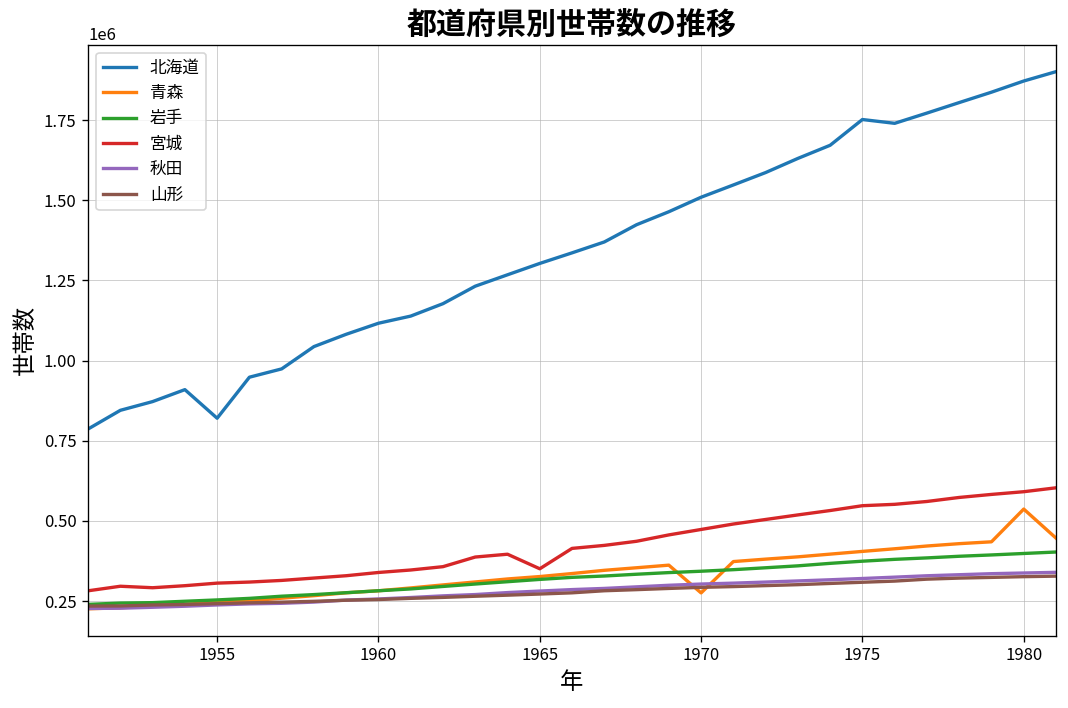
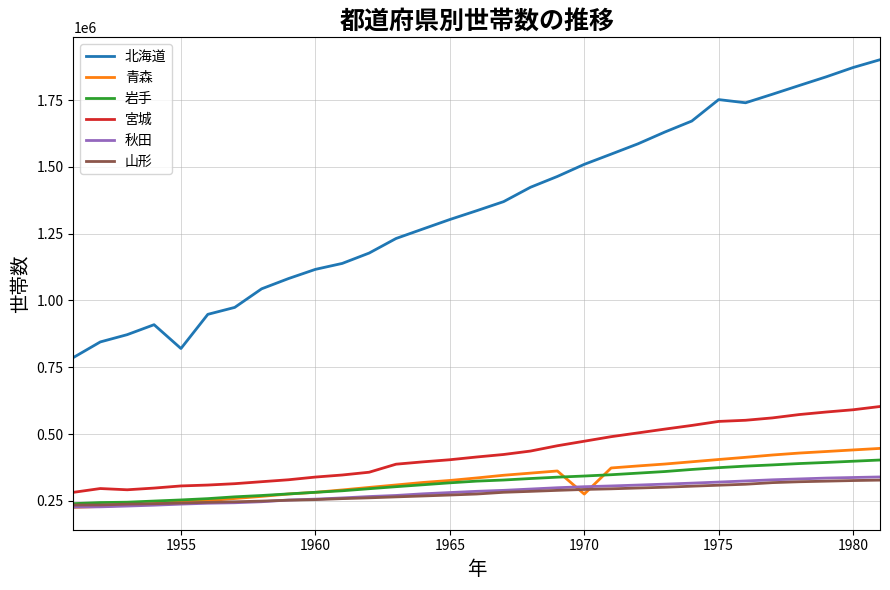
宮城, 1965: 350000 -> 400000
青森, 1980: 540000 -> 440000
